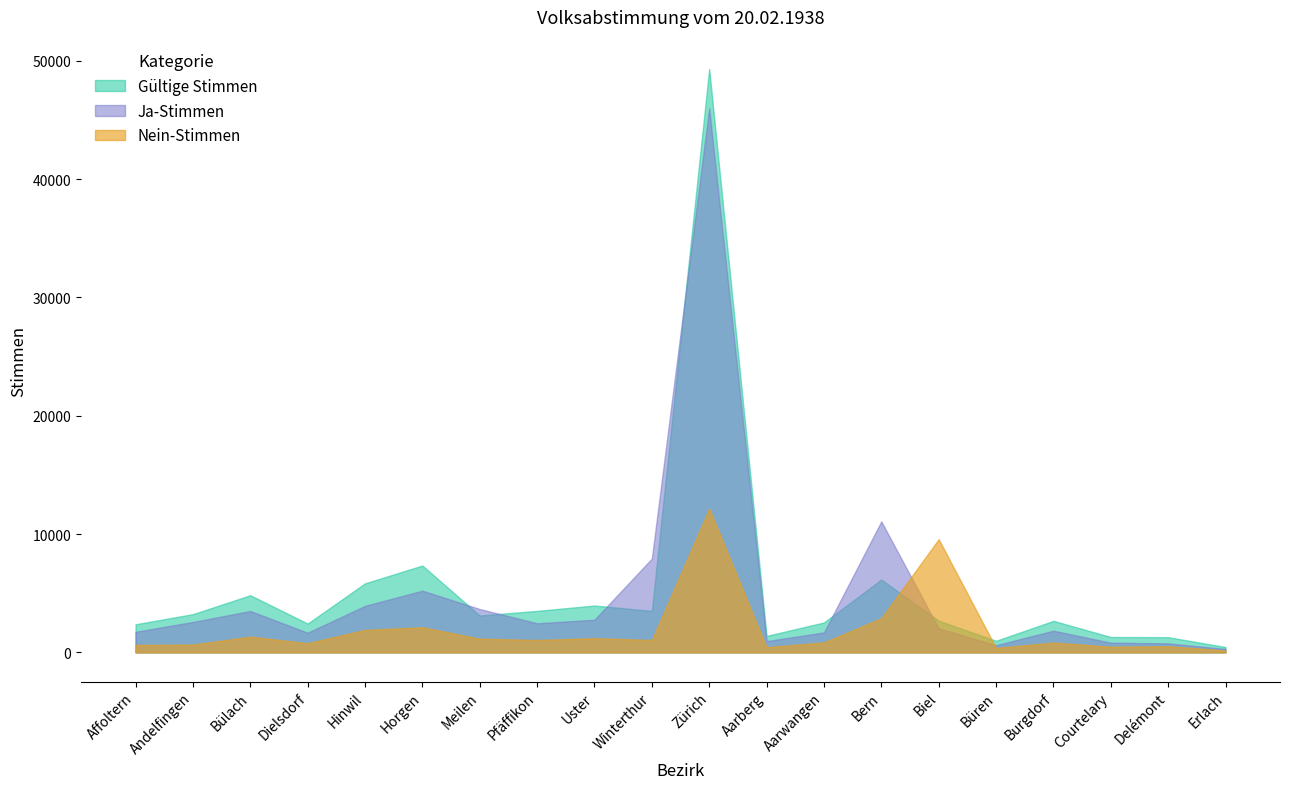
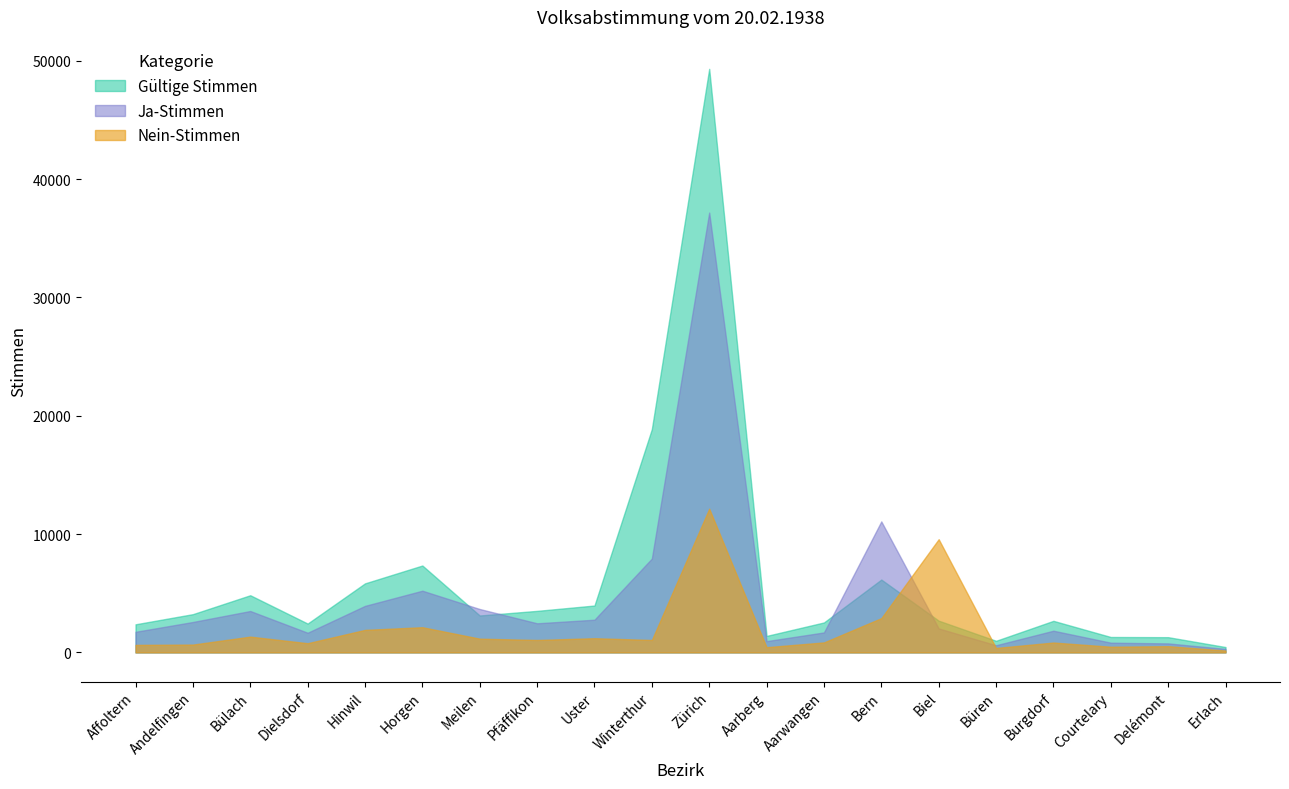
Gültige Stimmen, Winterthur: 3500 -> 18900
Ja-Stimmen, Zürich: 46000 -> 37200
